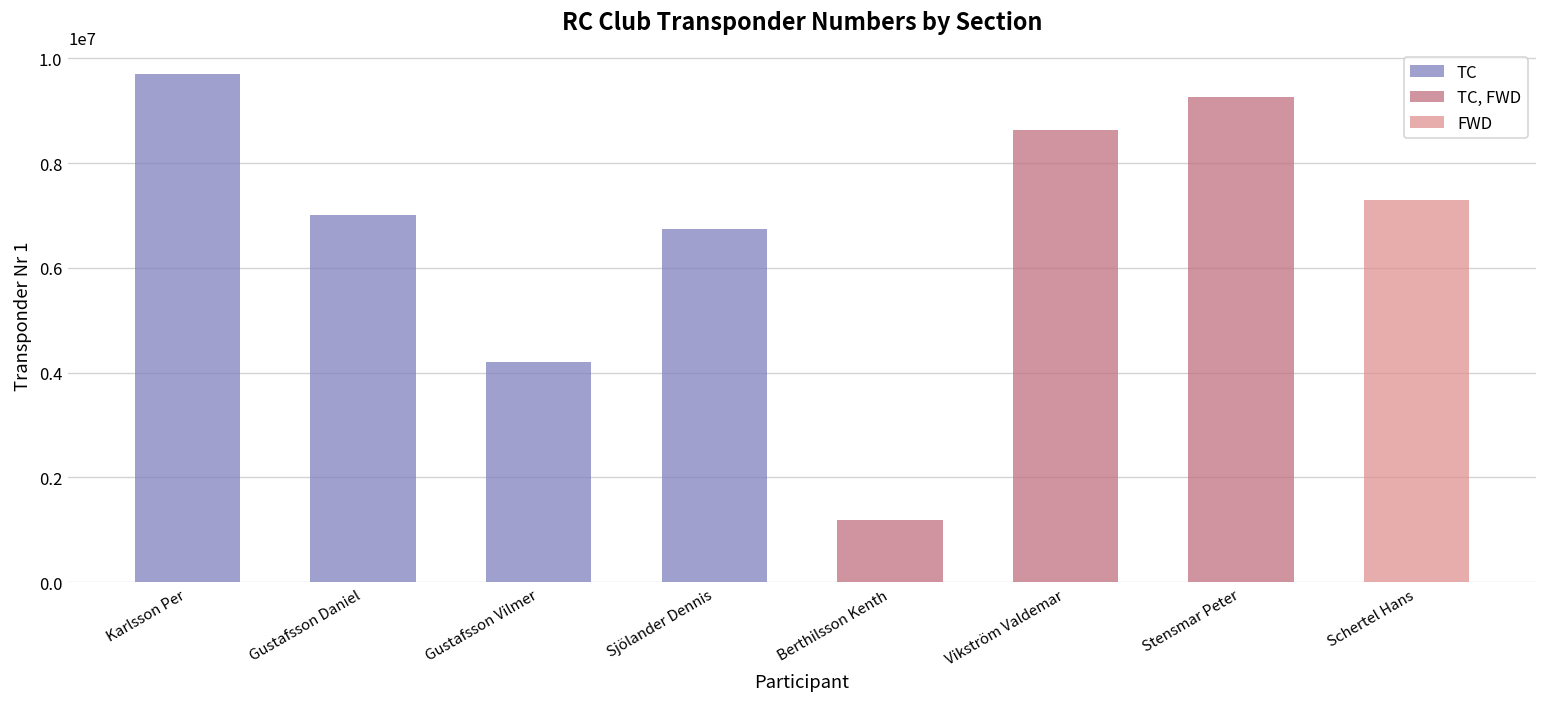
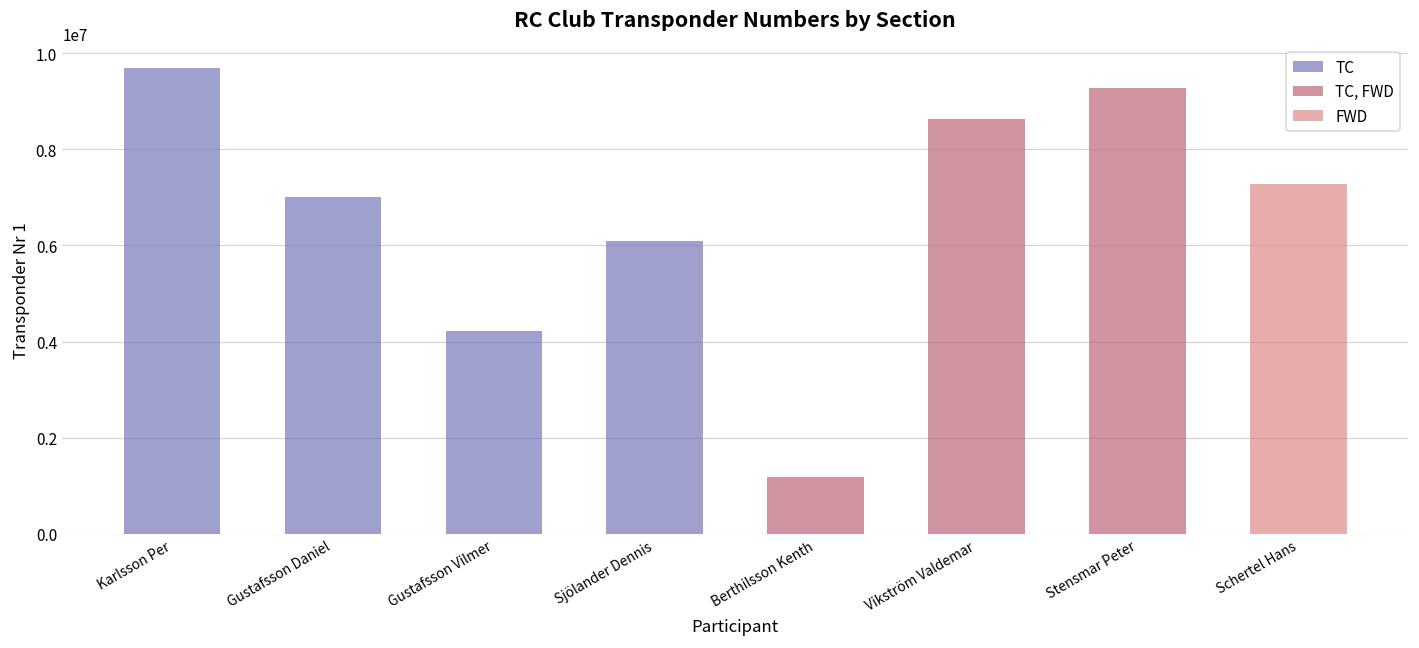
TC, Sjölander Dennis: 6700000 -> 6100000
